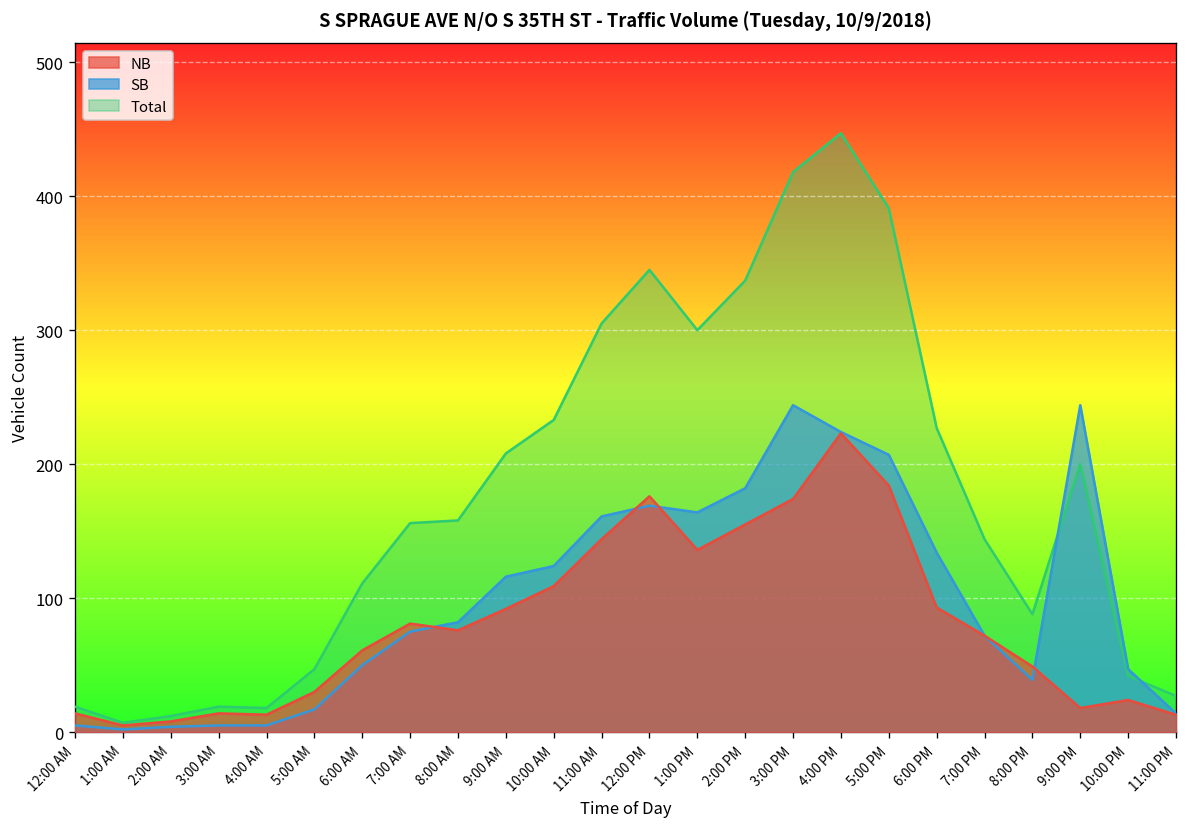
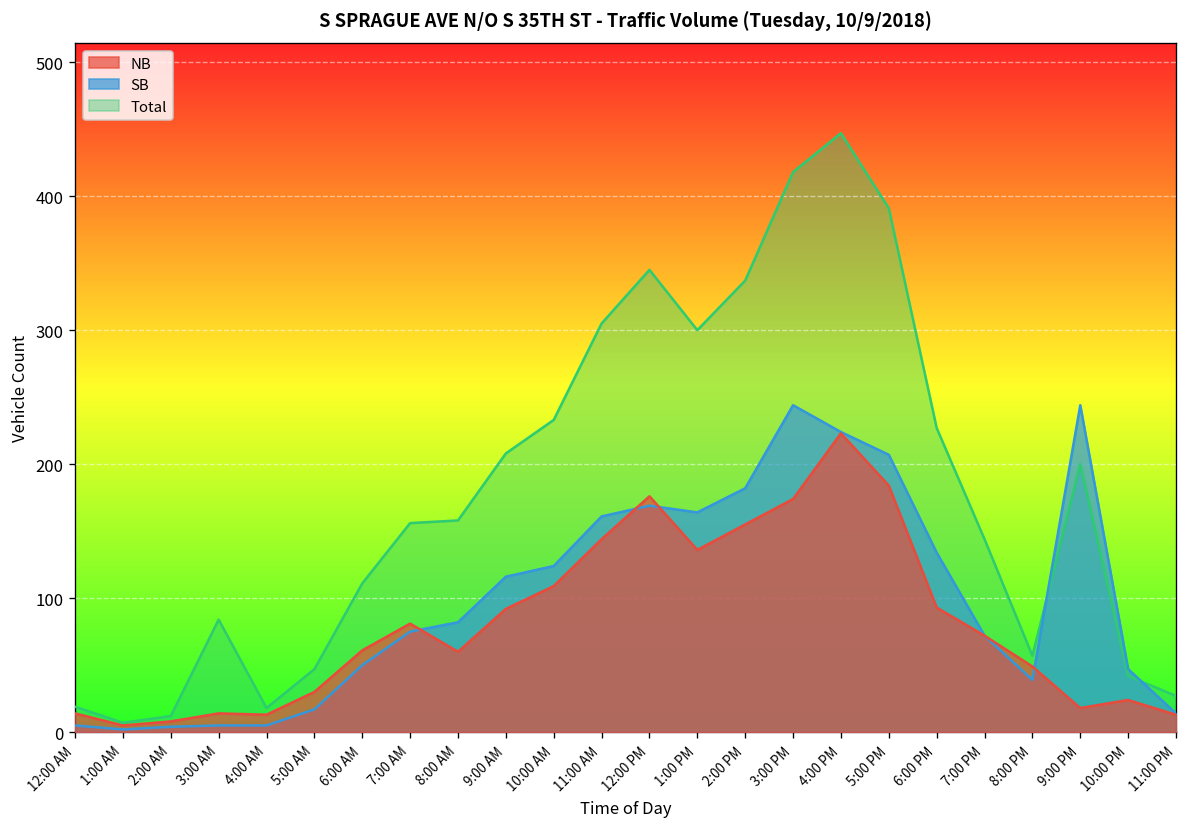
Total, 3:00 AM: 19 -> 84
NB, 8:00 AM: 76 -> 60
Total, 8:00 PM: 88 -> 57
